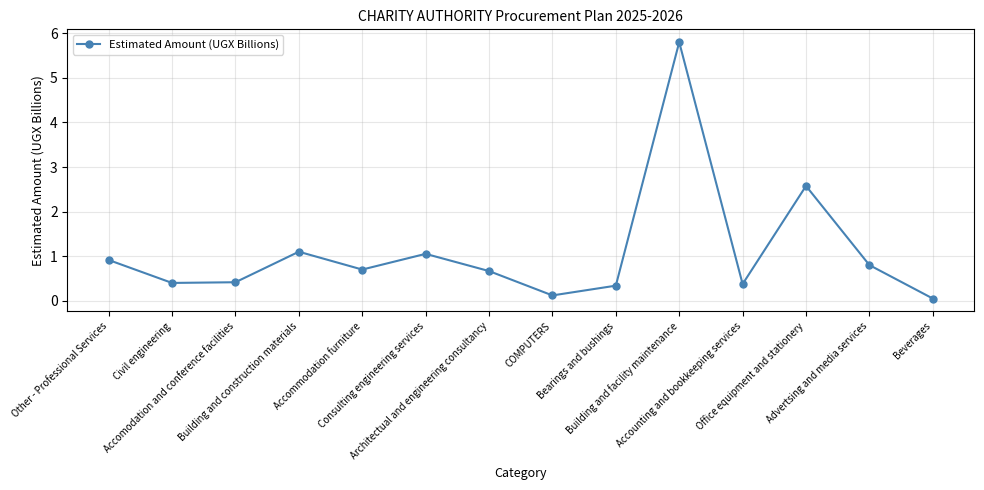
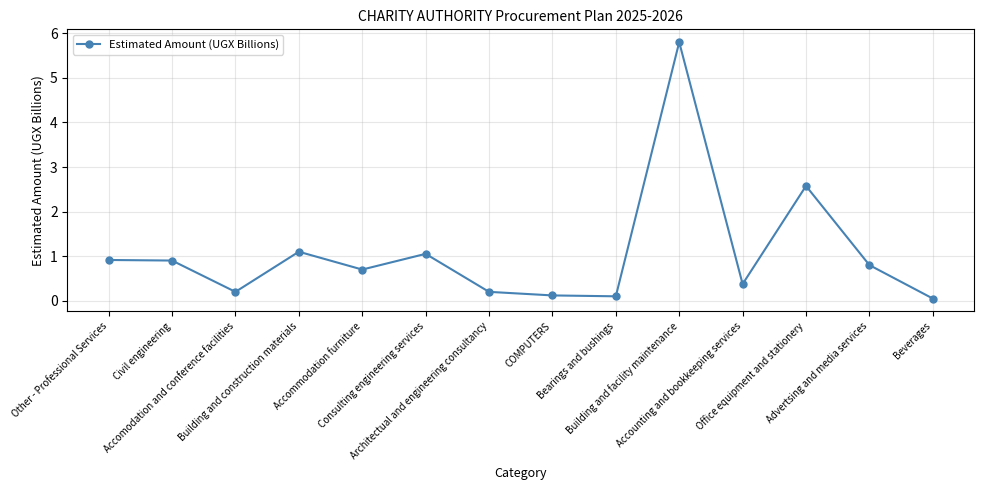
Civil engineering: 0.4 -> 0.9
Accomodation and conference facilities: 0.4 -> 0.2
Architectual and engineering consultancy: 0.7 -> 0.2
Bearings and bushings: 0.3 -> 0.1
